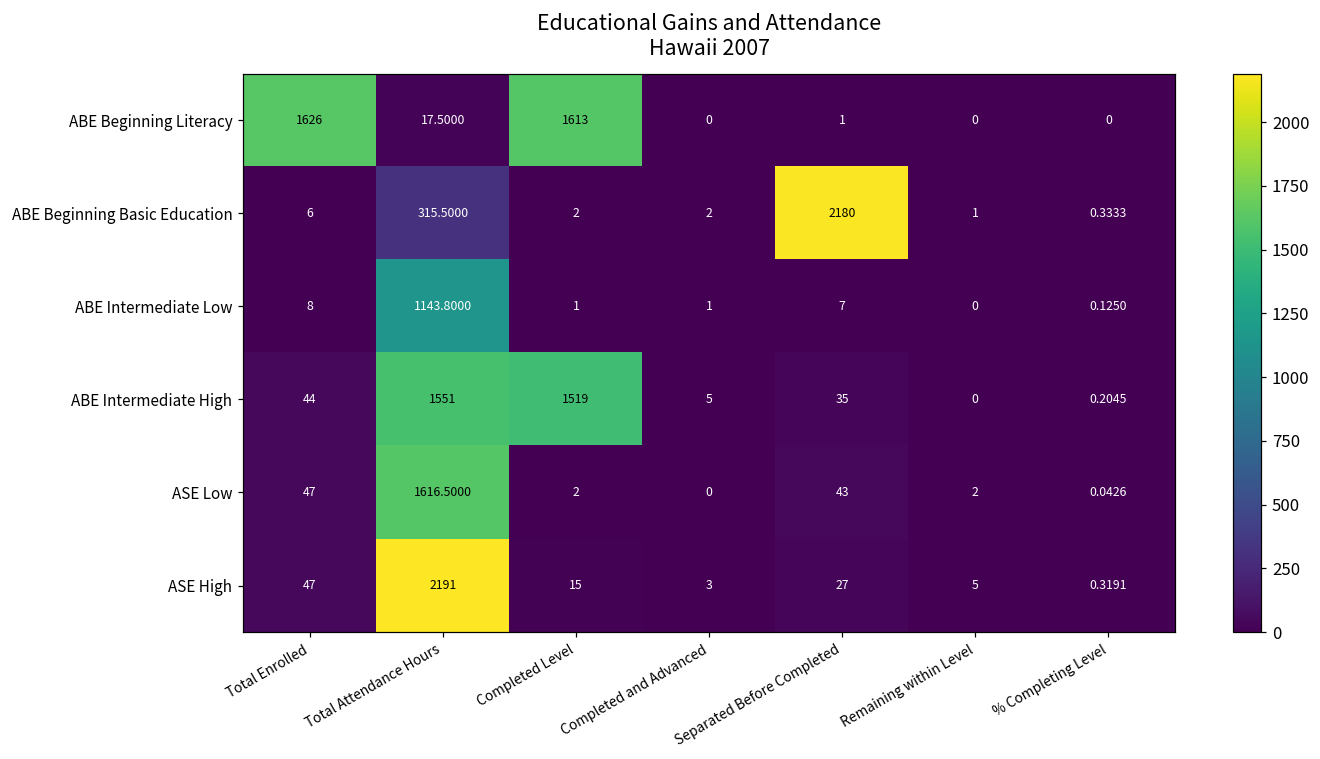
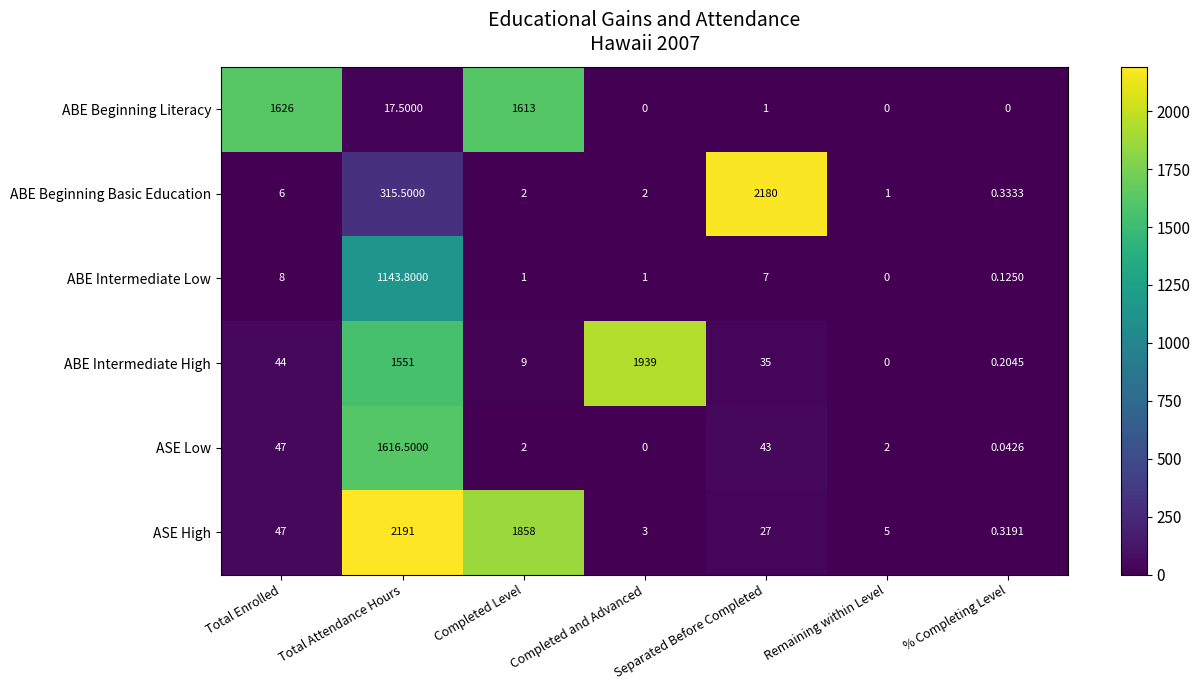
ABE Intermediate High, Completed Level: 1519 -> 9
ABE Intermediate High, Completed and Advanced: 5 -> 1939
ASE High, Completed Level: 15 -> 1858
